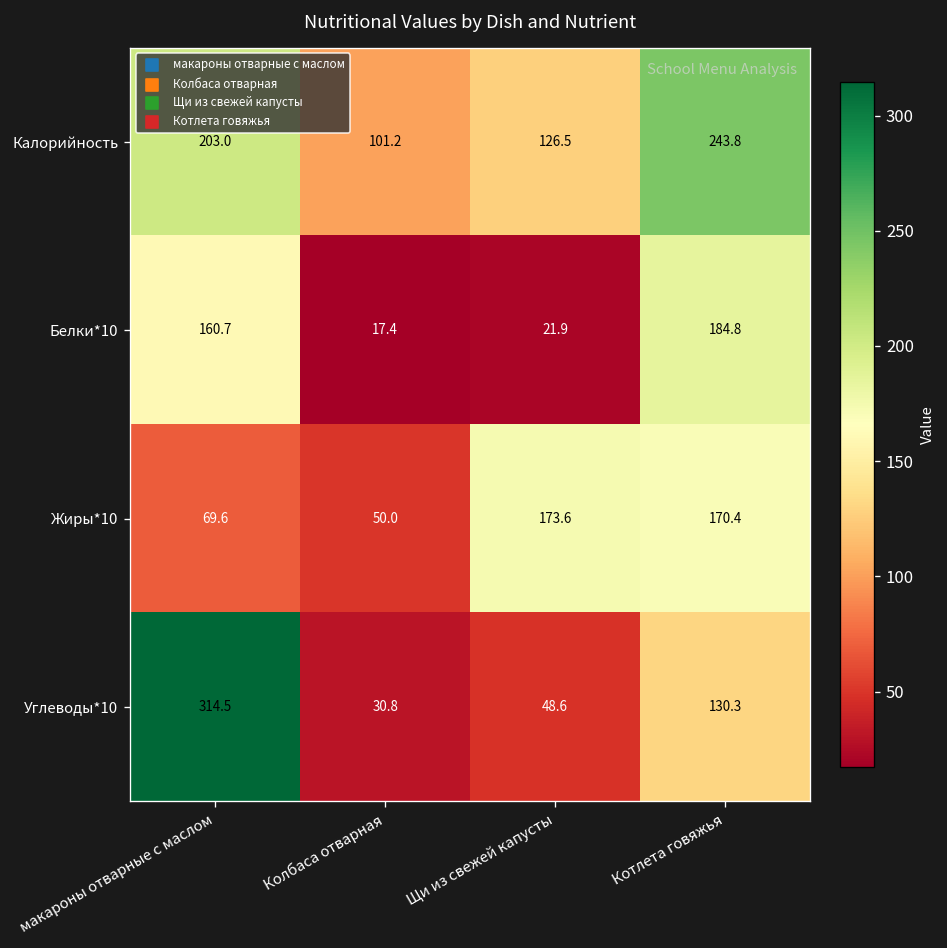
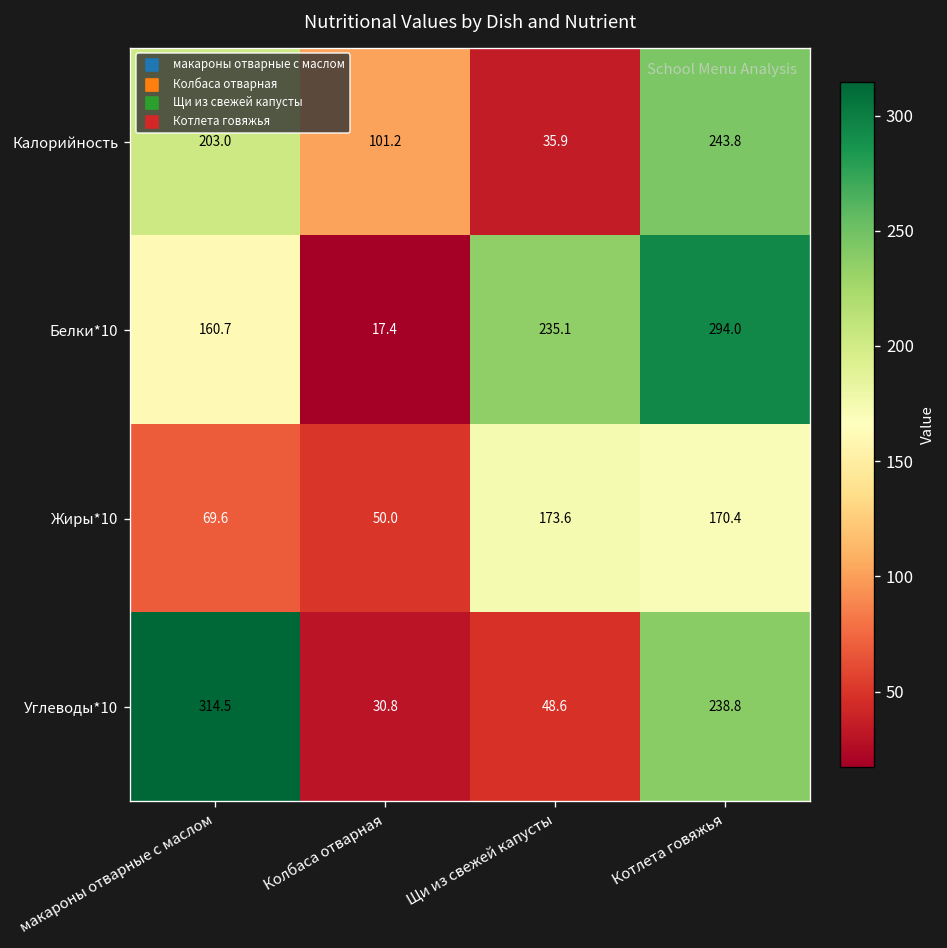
Калорийность, Щи из свежей капусты: 126.5 -> 35.9
Белки*10, Щи из свежей капусты: 21.9 -> 235.1
Белки*10, Котлета говяжья: 184.8 -> 294.0
Углеводы*10, Котлета говяжья: 130.3 -> 238.8
